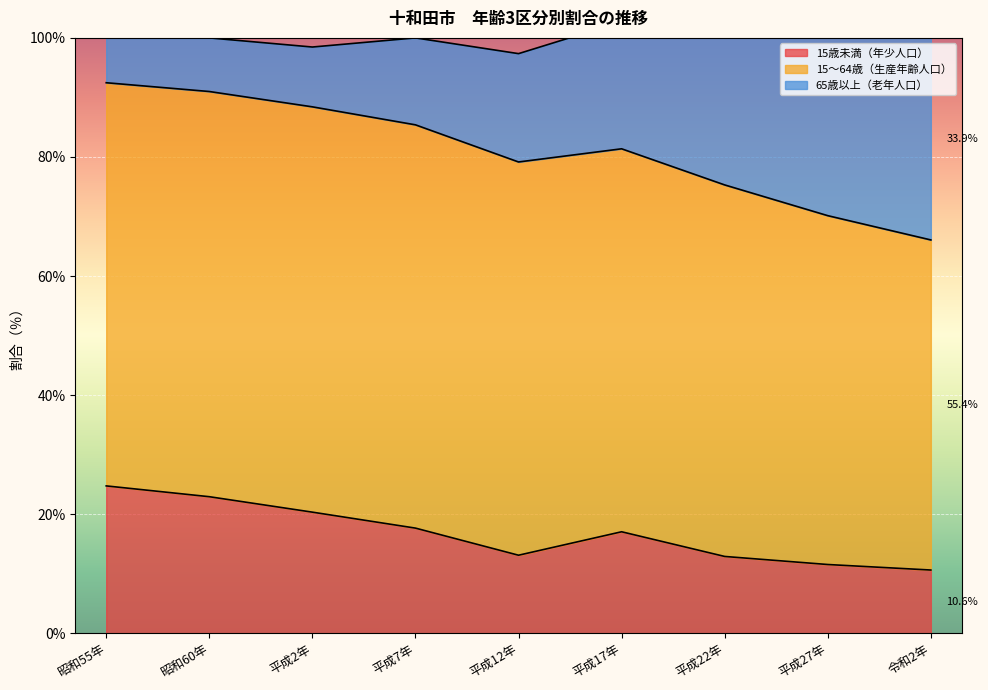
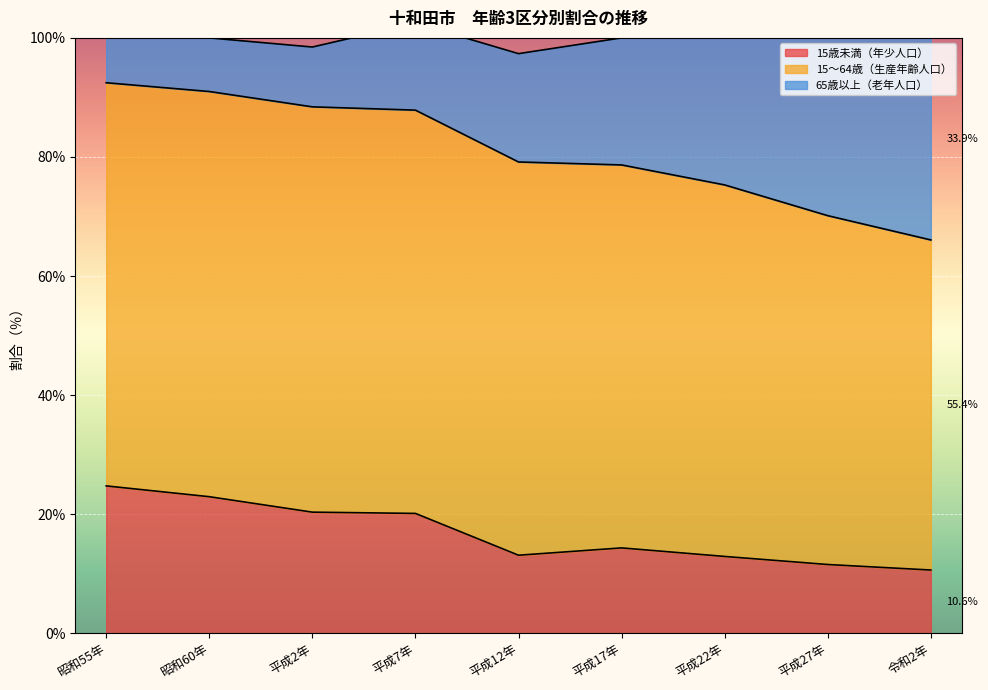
15歳未満（年少人口）, 平成7年: 18% -> 20%
15歳未満（年少人口）, 平成17年: 17% -> 14%
